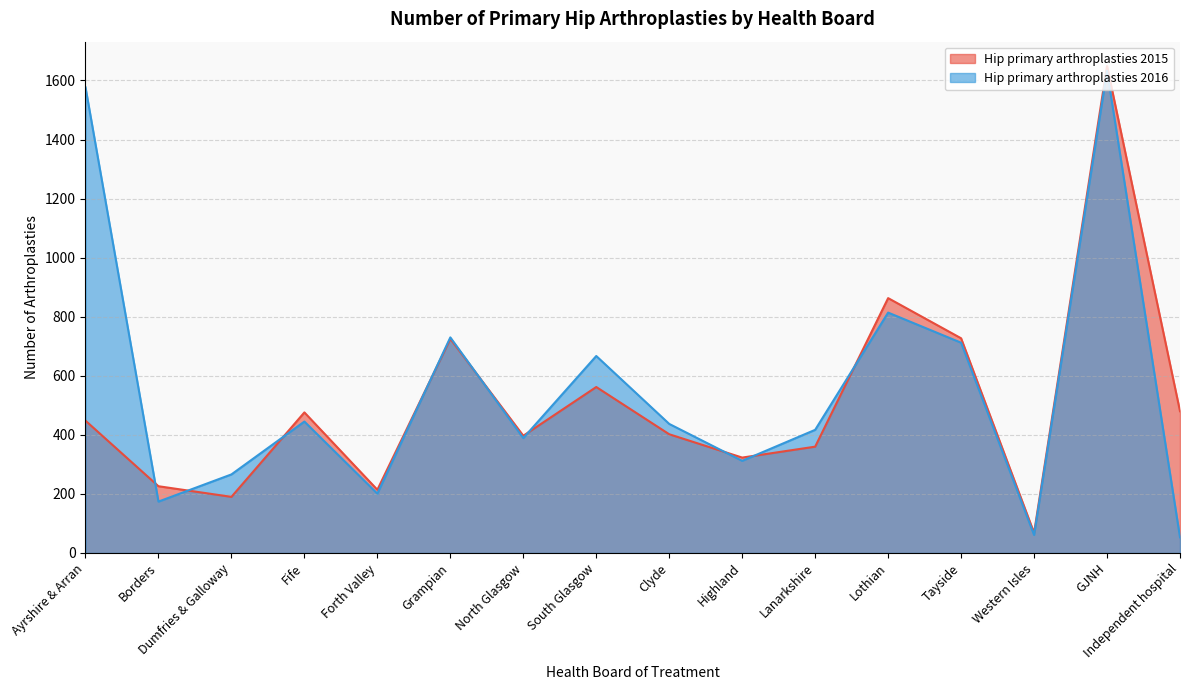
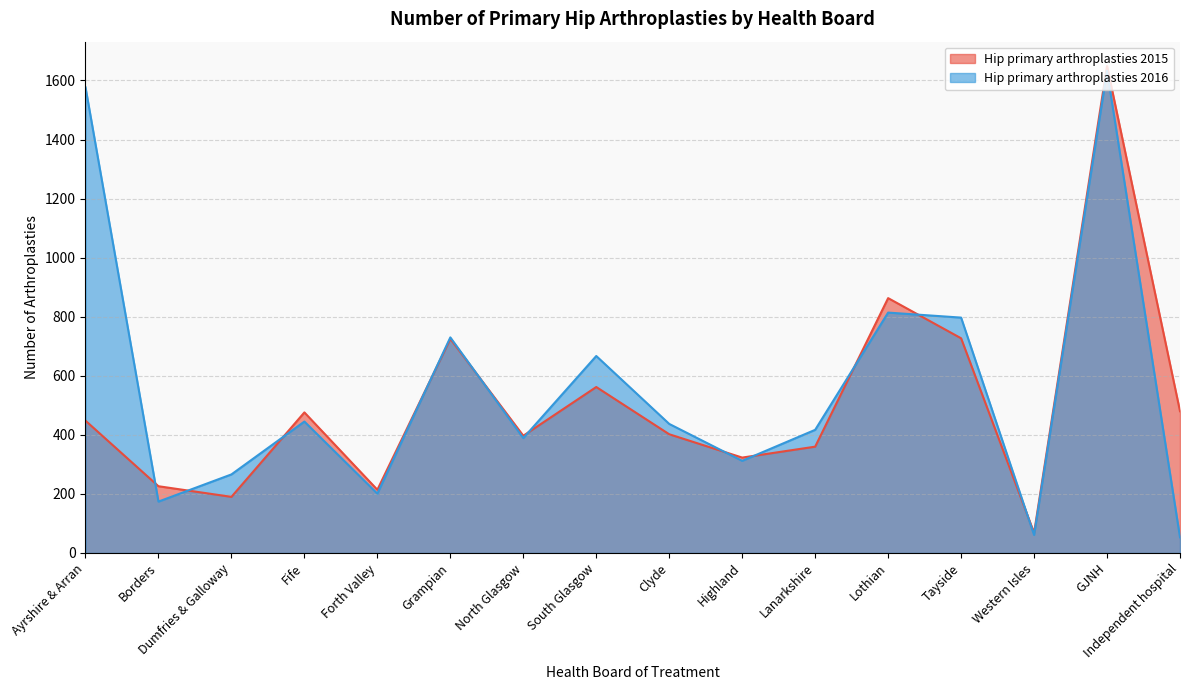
Hip primary arthroplasties 2016, Tayside: 710 -> 800
